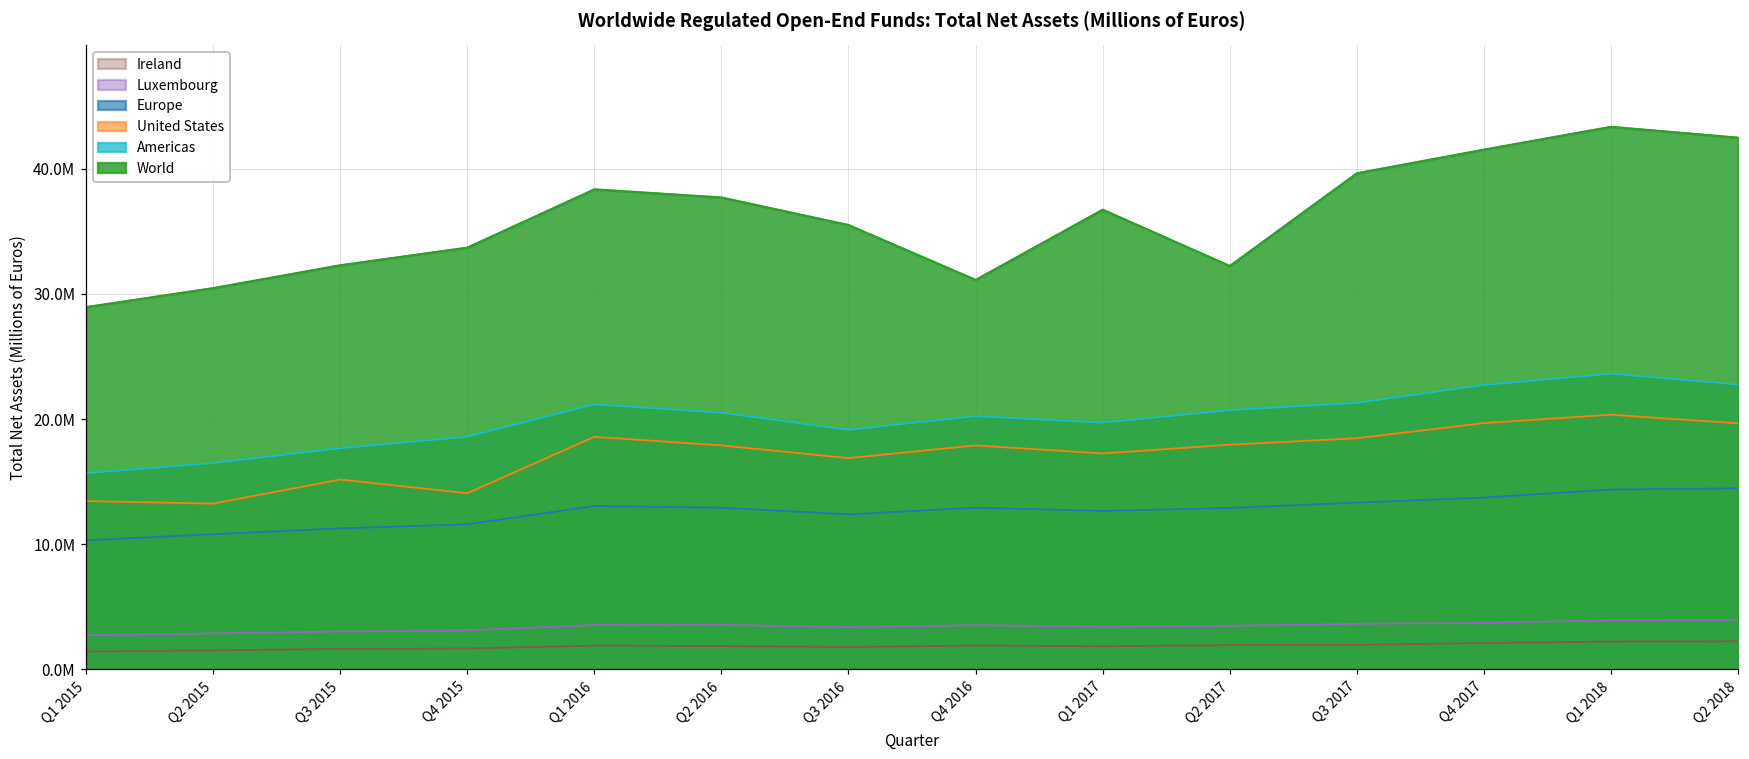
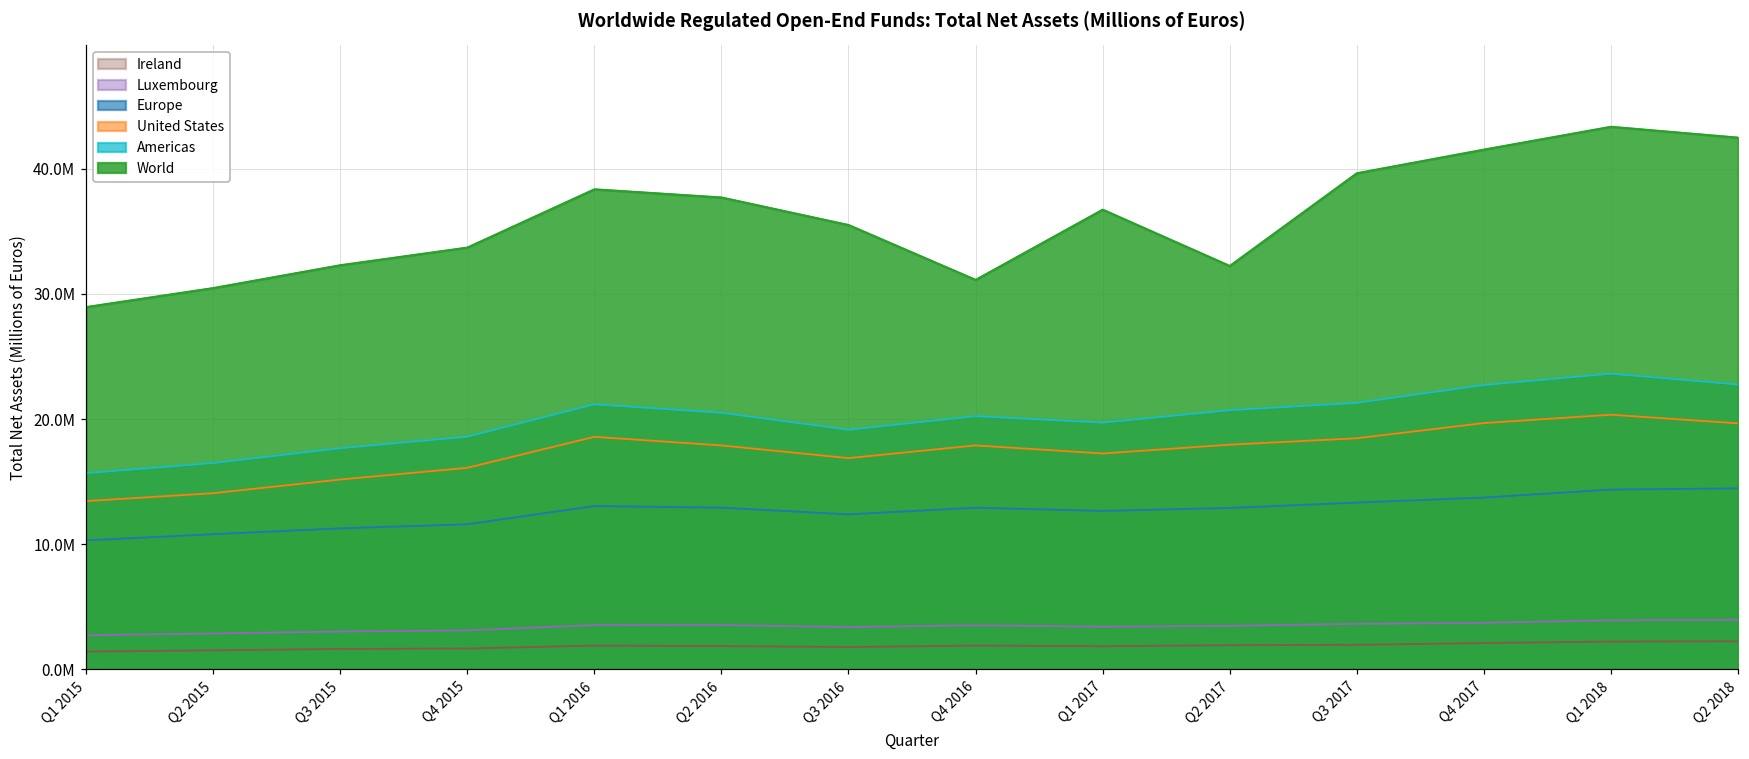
United States, Q2 2015: 13200000 -> 14100000
United States, Q4 2015: 14100000 -> 16100000
